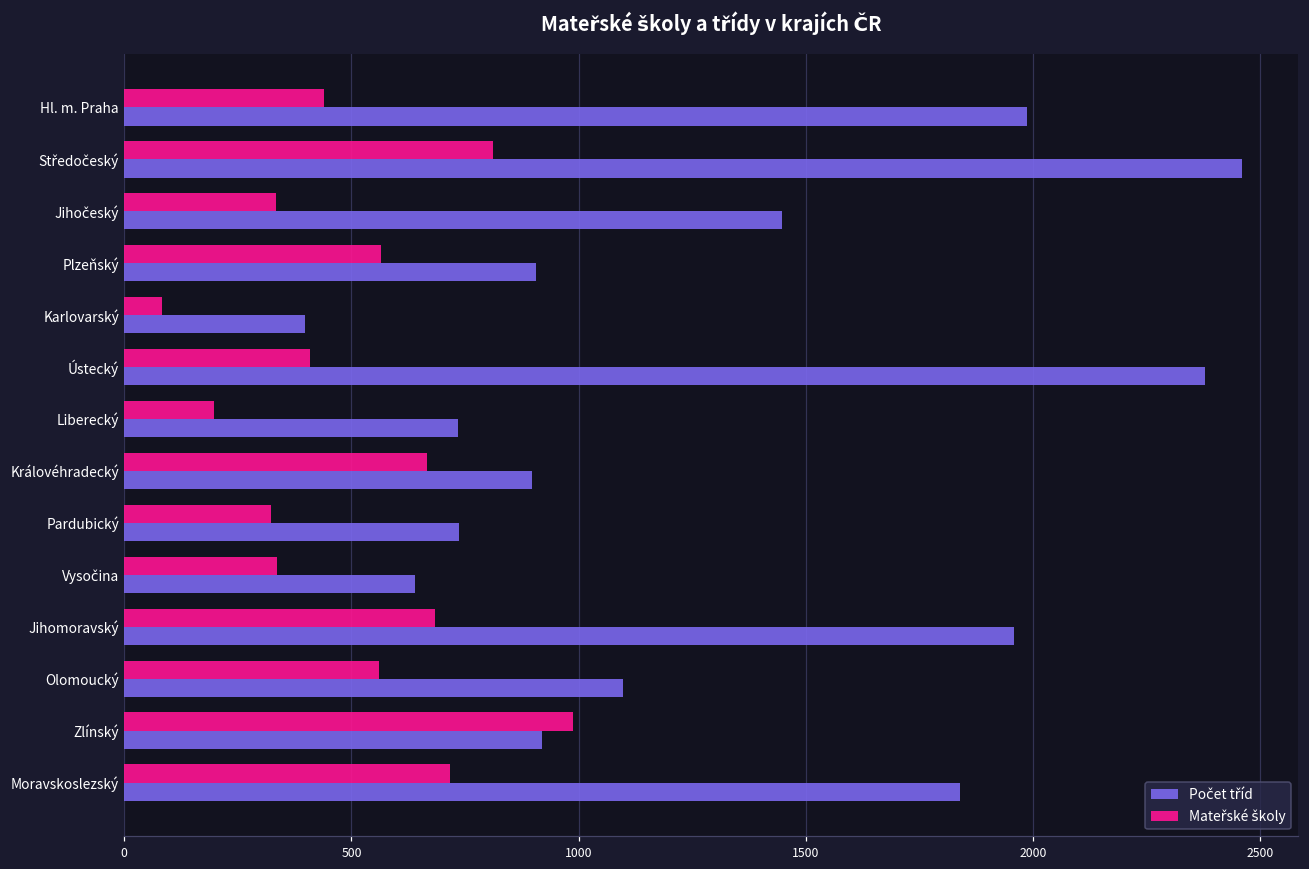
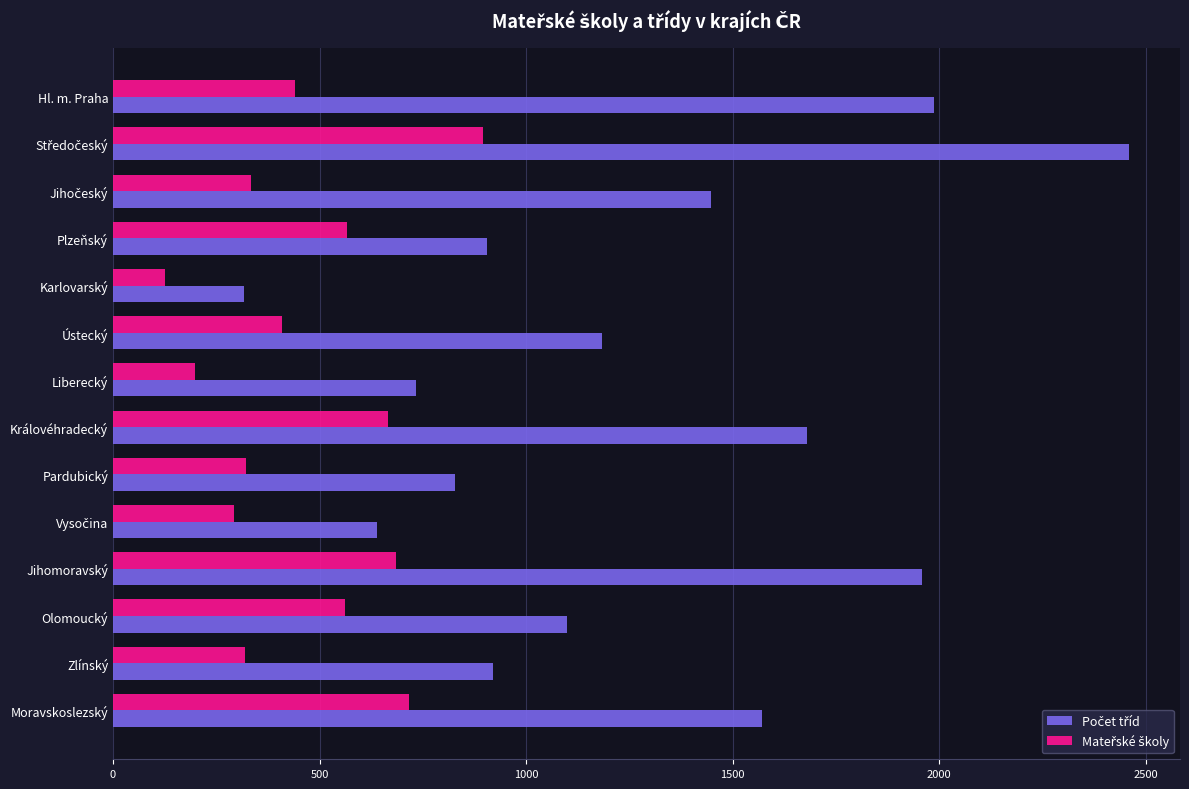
Mateřské školy, Středočeský: 810 -> 900
Mateřské školy, Karlovarský: 80 -> 130
Počet tříd, Karlovarský: 400 -> 320
Počet tříd, Ústecký: 2380 -> 1190
Počet tříd, Královéhradecký: 900 -> 1680
Počet tříd, Pardubický: 740 -> 830
Mateřské školy, Vysočina: 340 -> 290
Mateřské školy, Zlínský: 990 -> 320
Počet tříd, Moravskoslezský: 1840 -> 1570
